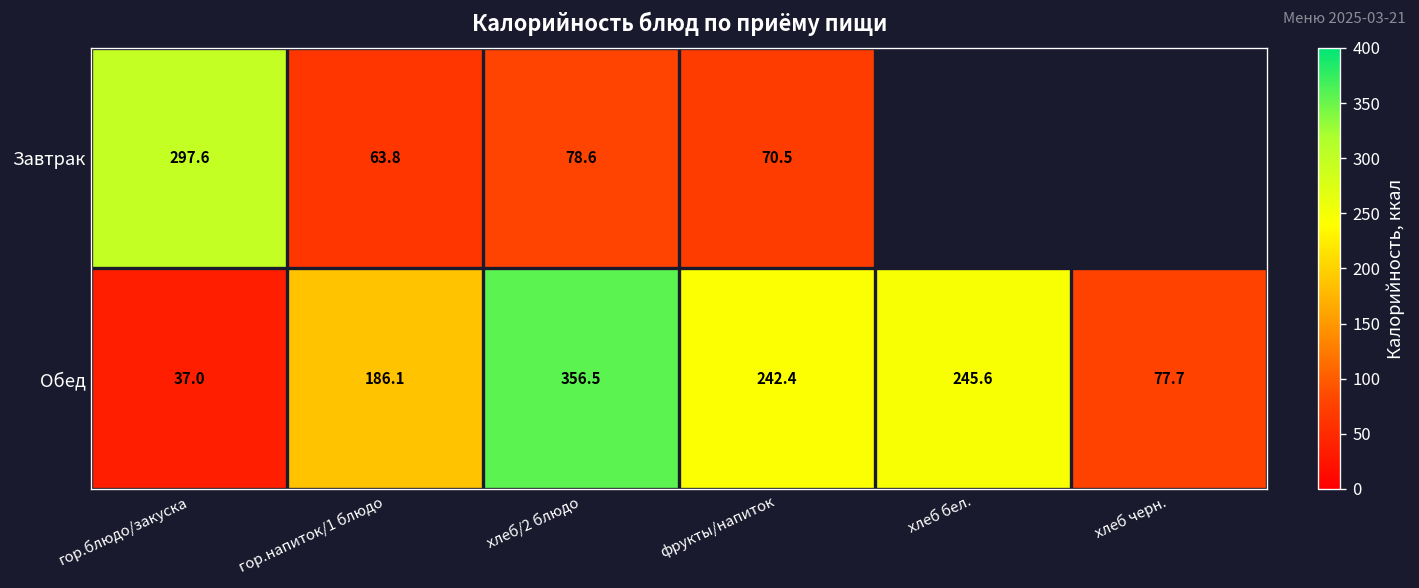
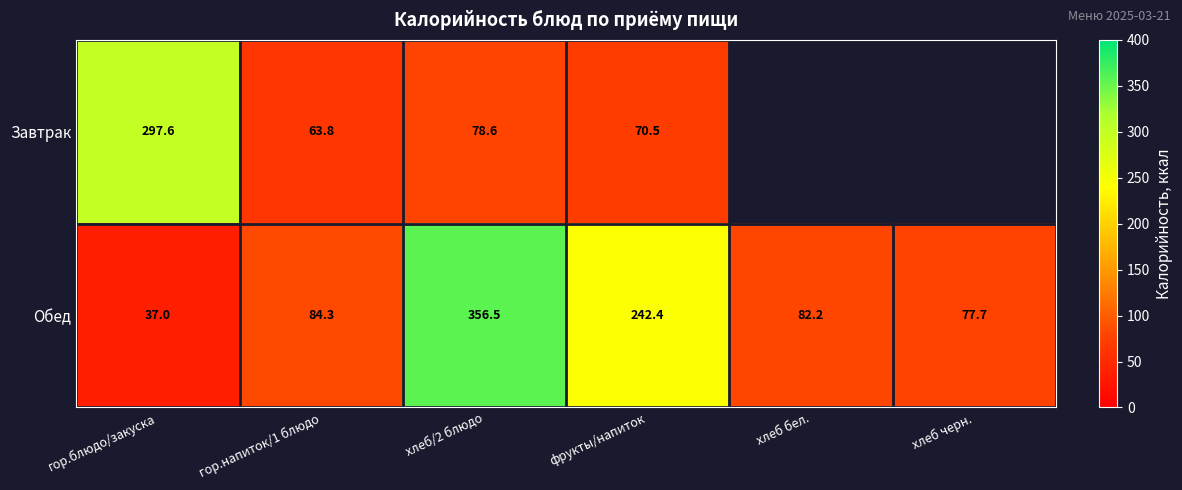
Обед, гор.напиток/1 блюдо: 186.1 -> 84.3
Обед, хлеб бел.: 245.6 -> 82.2
